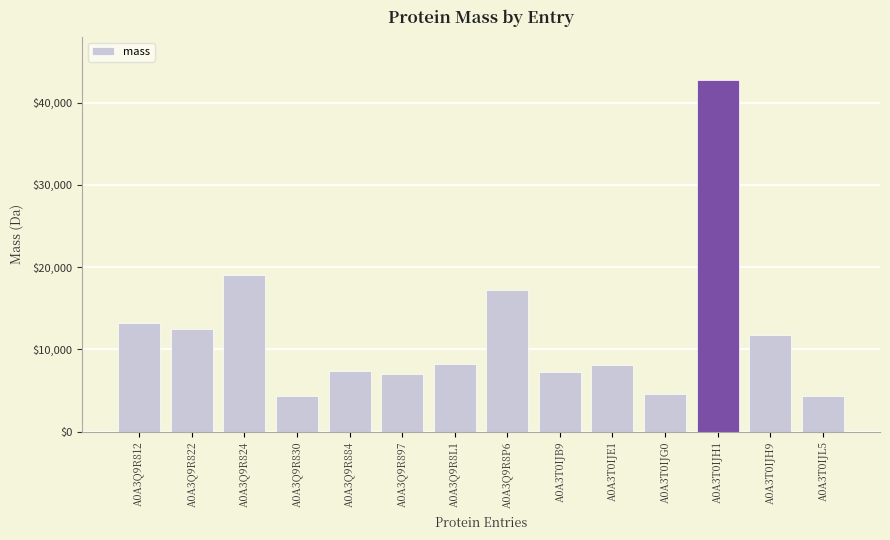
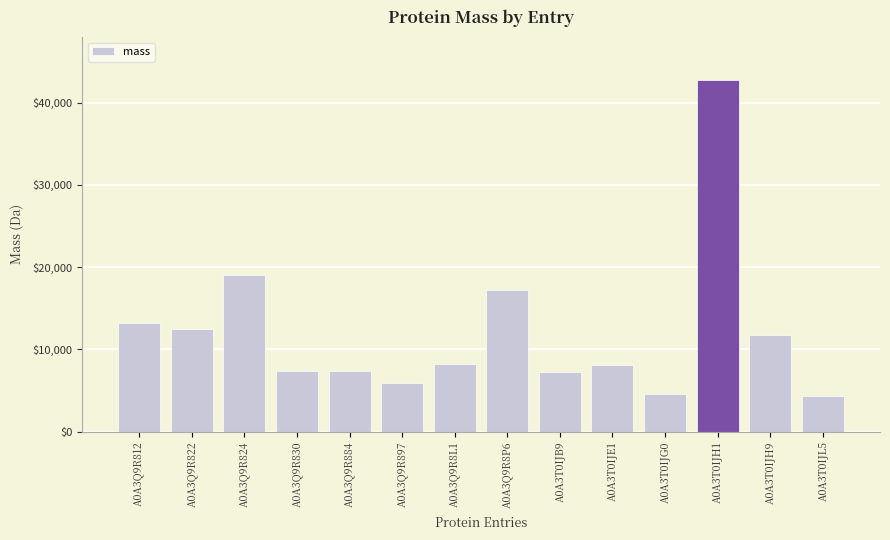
A0A3Q9R830: $4,000 -> $7,000
A0A3Q9R897: $7,000 -> $6,000
